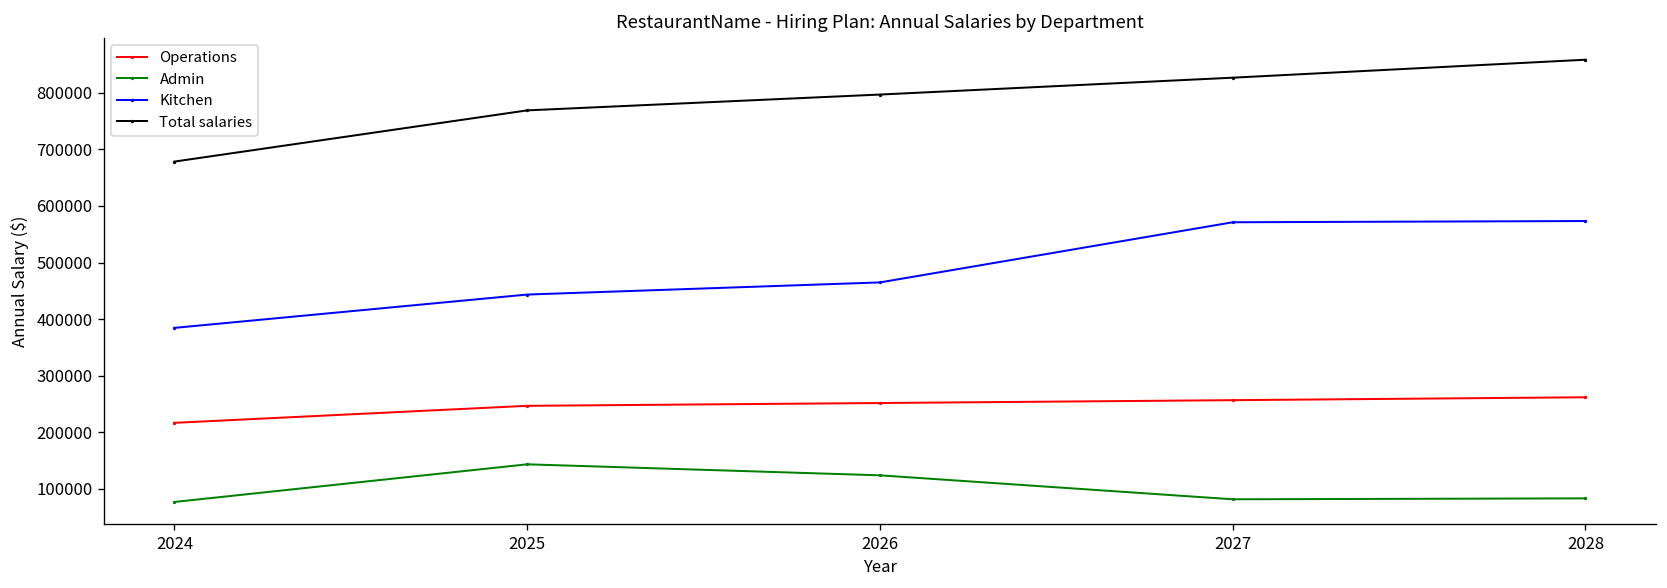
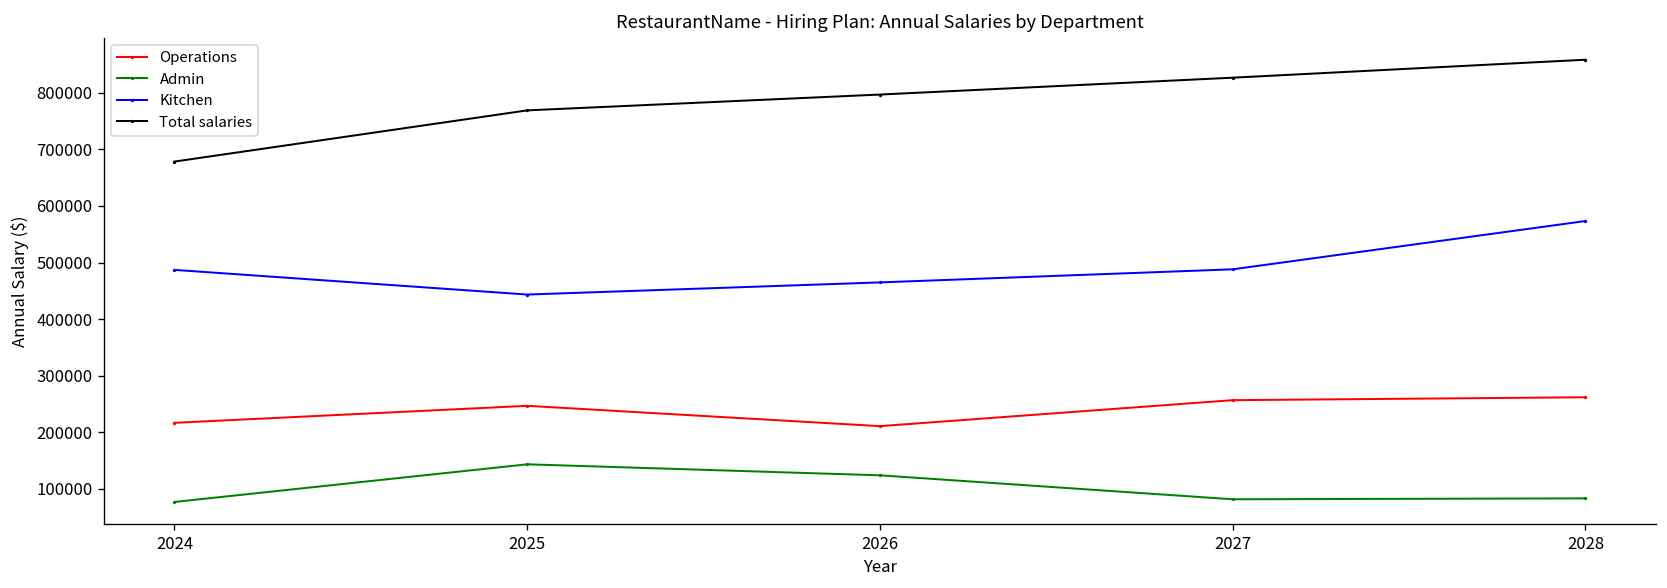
Kitchen, 2024: 380000 -> 490000
Operations, 2026: 250000 -> 210000
Kitchen, 2027: 570000 -> 490000
